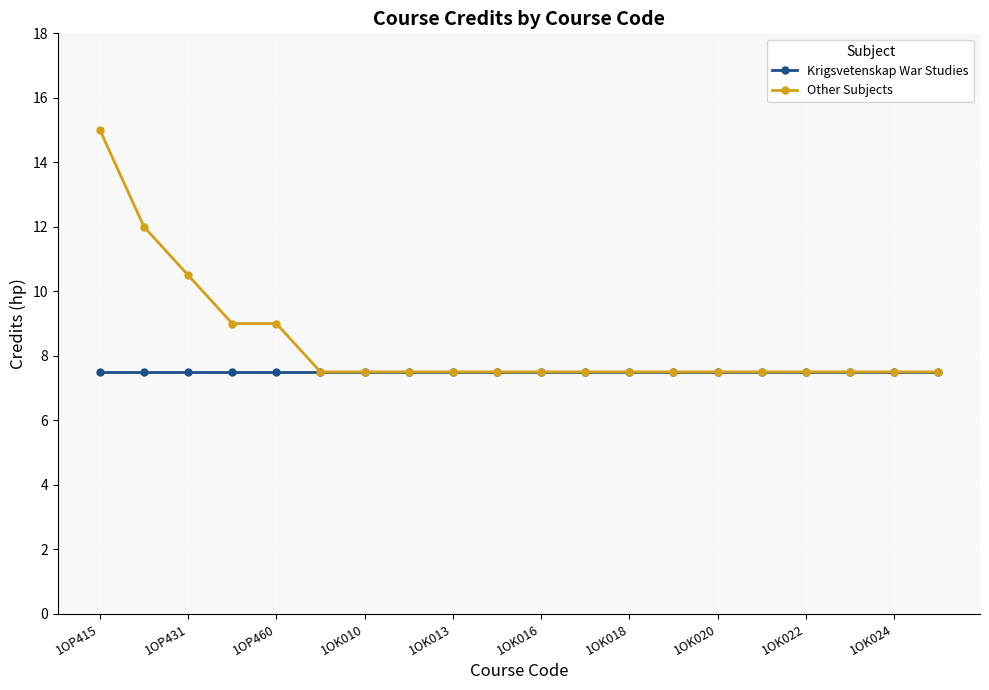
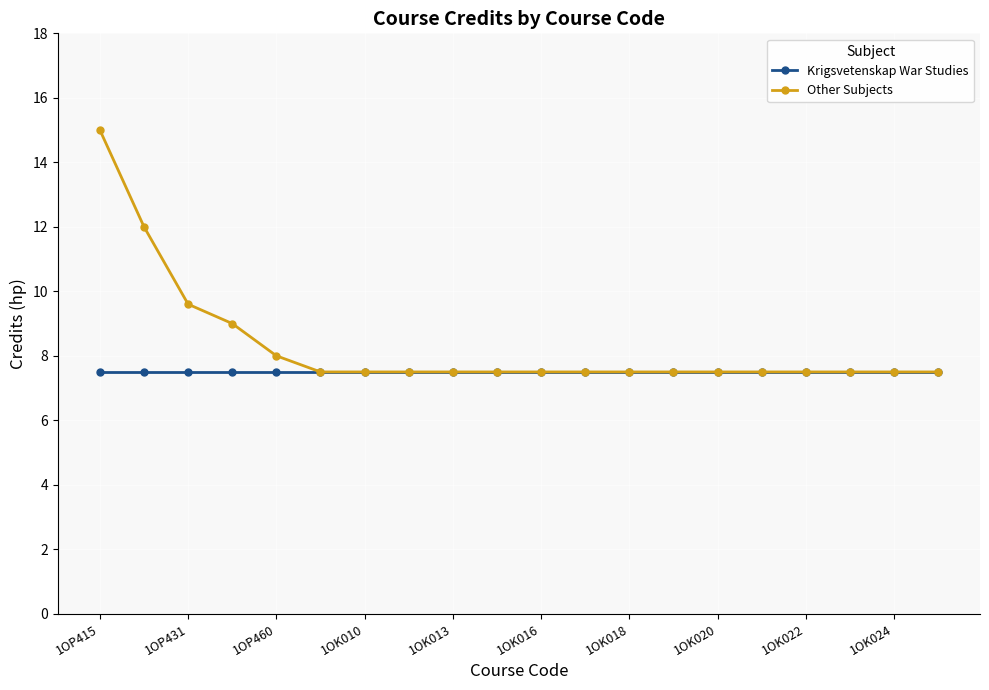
Other Subjects, 1OP431: 10.5 -> 9.6
Other Subjects, 1OP460: 9 -> 8
